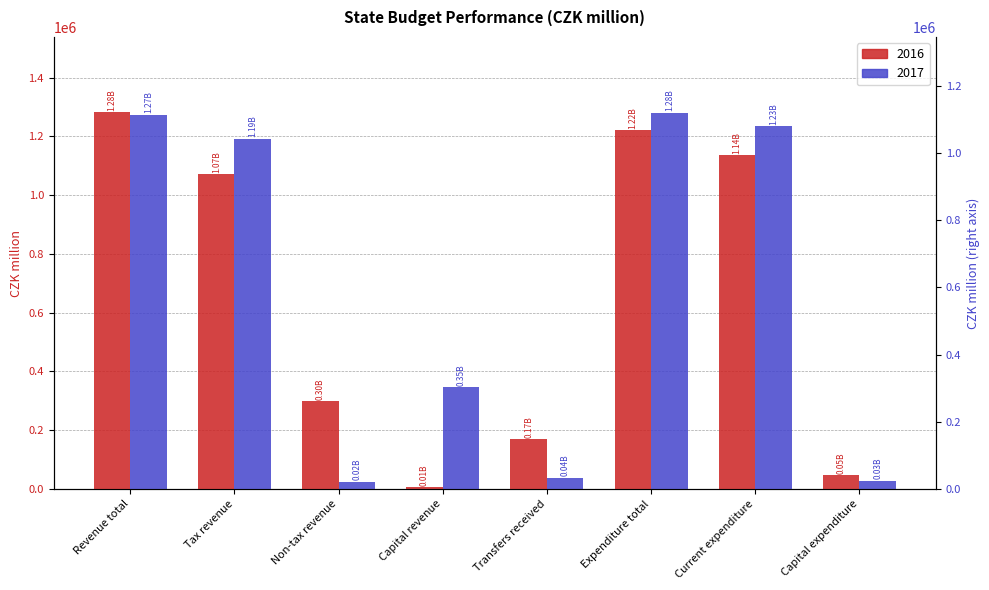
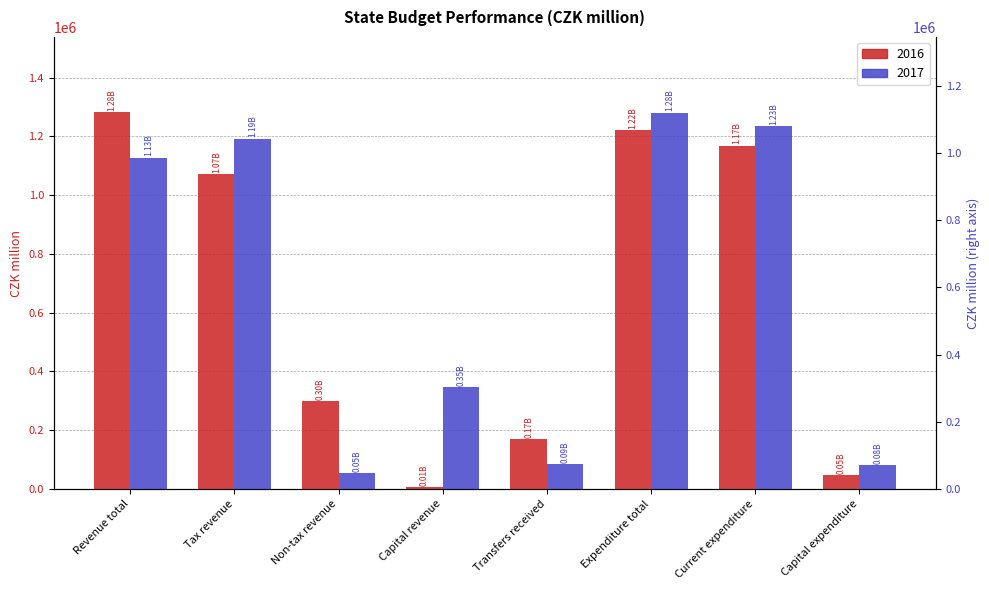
2017, Revenue total: 1.27B -> 1.13B
2017, Non-tax revenue: 0.02B -> 0.05B
2017, Transfers received: 0.04B -> 0.09B
2016, Current expenditure: 1.14B -> 1.17B
2017, Capital expenditure: 0.03B -> 0.08B
